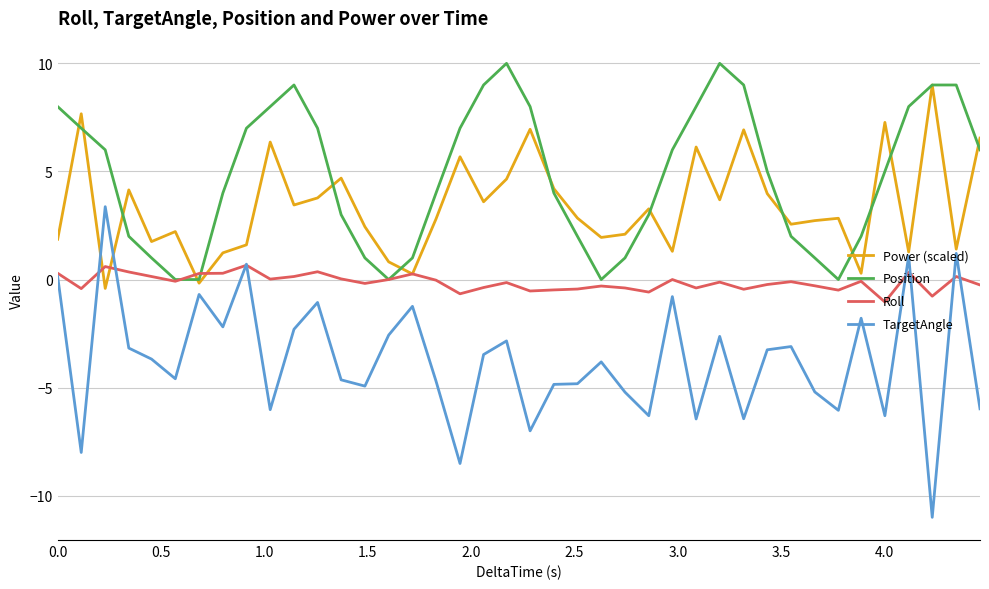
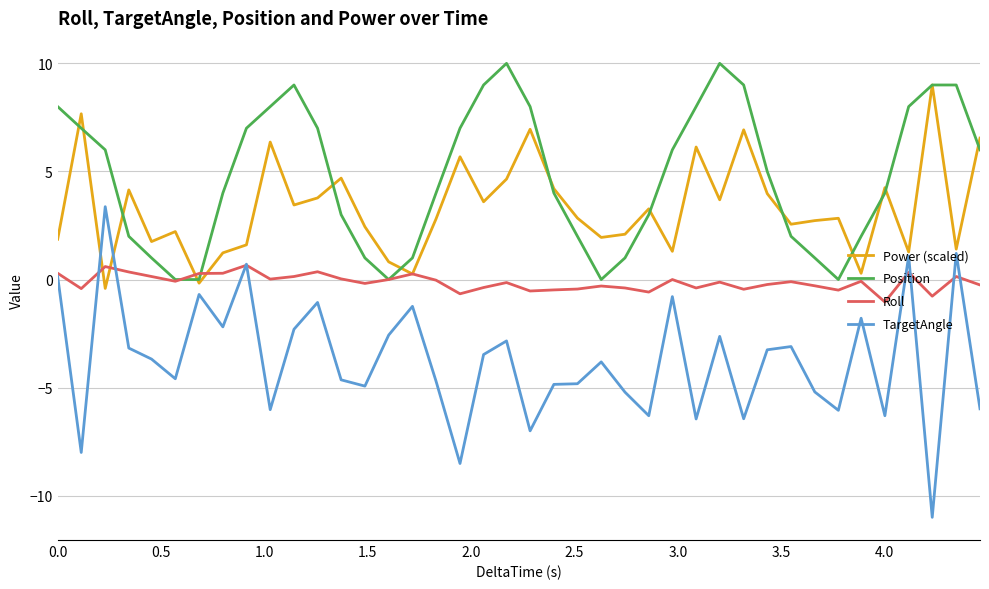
Power (scaled), 4.0: 7.3 -> 4.3
Position, 4.0: 5 -> 4
